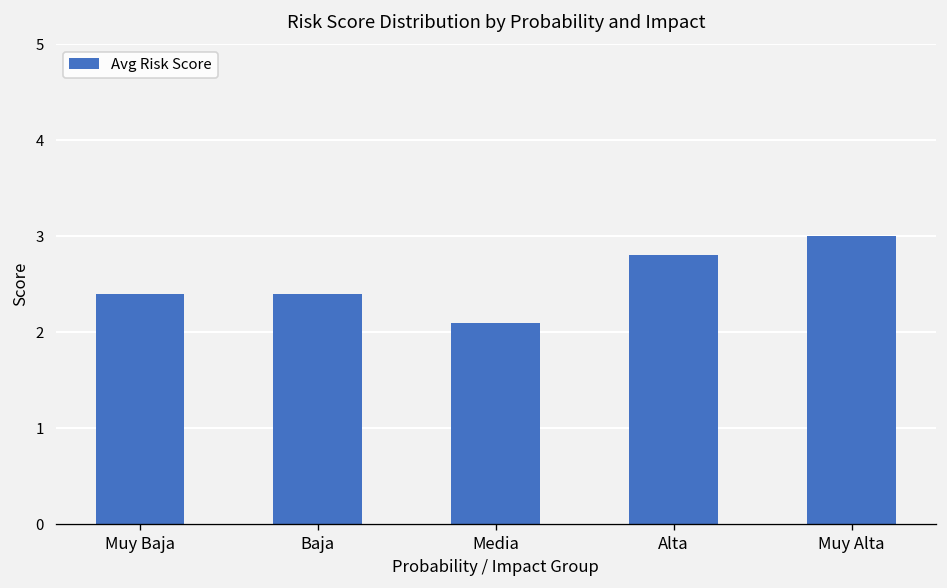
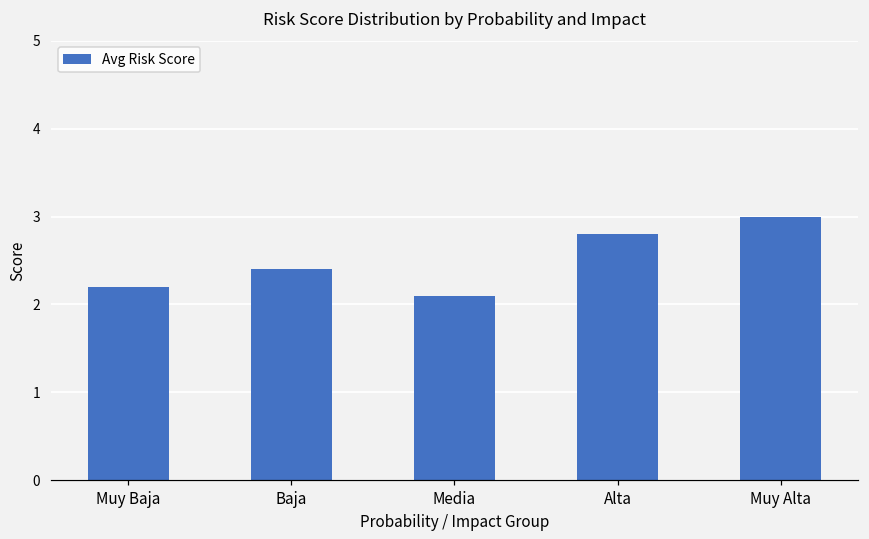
Muy Baja: 2.4 -> 2.2
